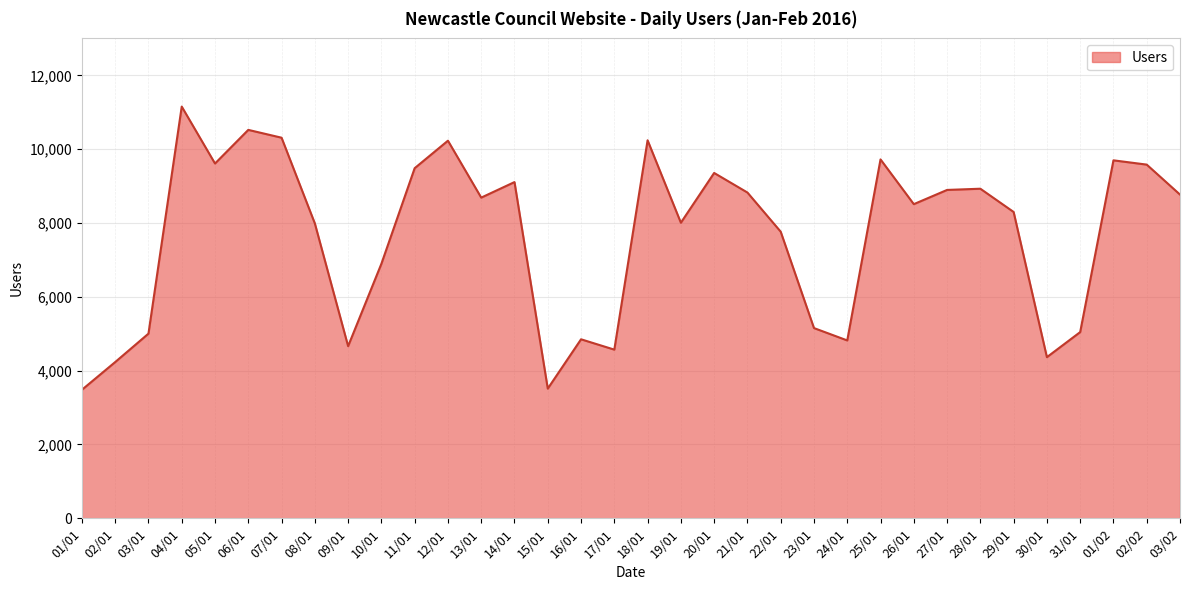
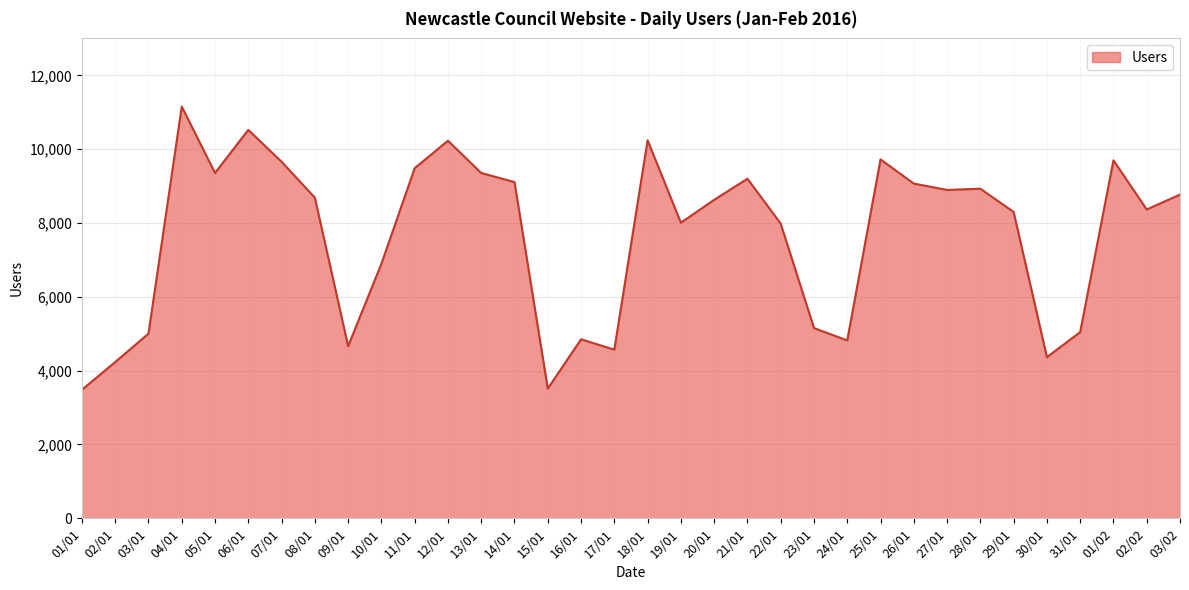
05/01: 9,600 -> 9,400
07/01: 10,300 -> 9,700
08/01: 8,000 -> 8,700
13/01: 8,700 -> 9,400
20/01: 9,400 -> 8,600
21/01: 8,800 -> 9,200
22/01: 7,800 -> 8,000
26/01: 8,500 -> 9,100
02/02: 9,600 -> 8,400
